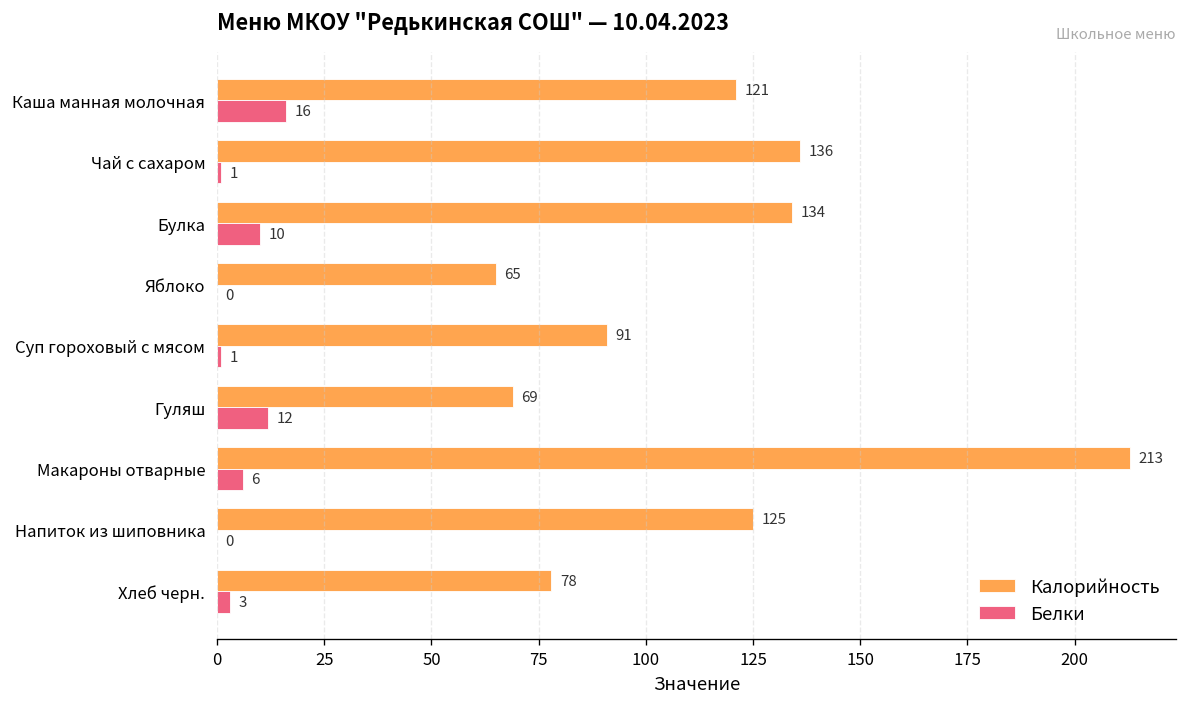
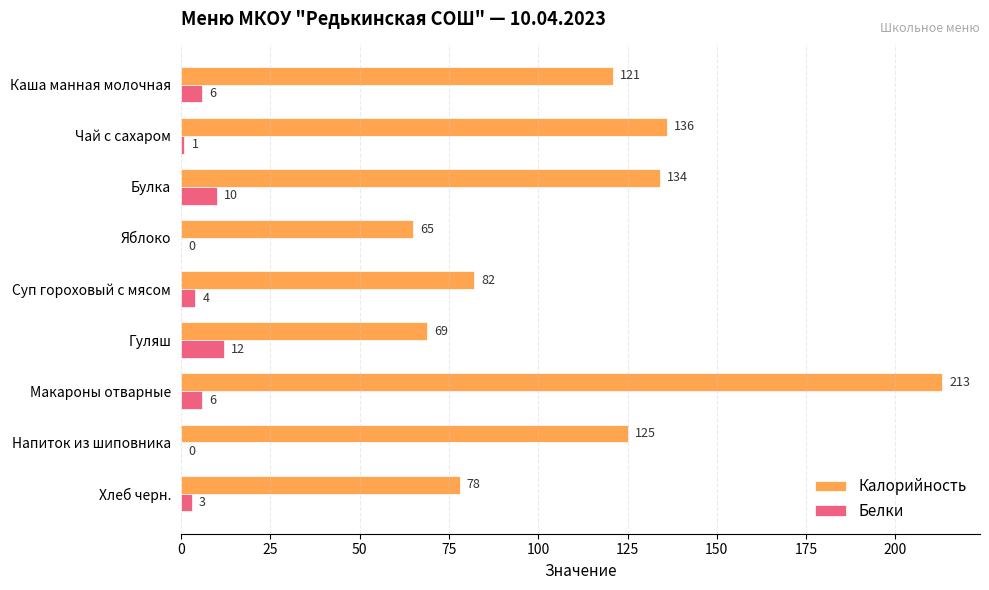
Белки, Каша манная молочная: 16 -> 6
Калорийность, Суп гороховый с мясом: 91 -> 82
Белки, Суп гороховый с мясом: 1 -> 4
